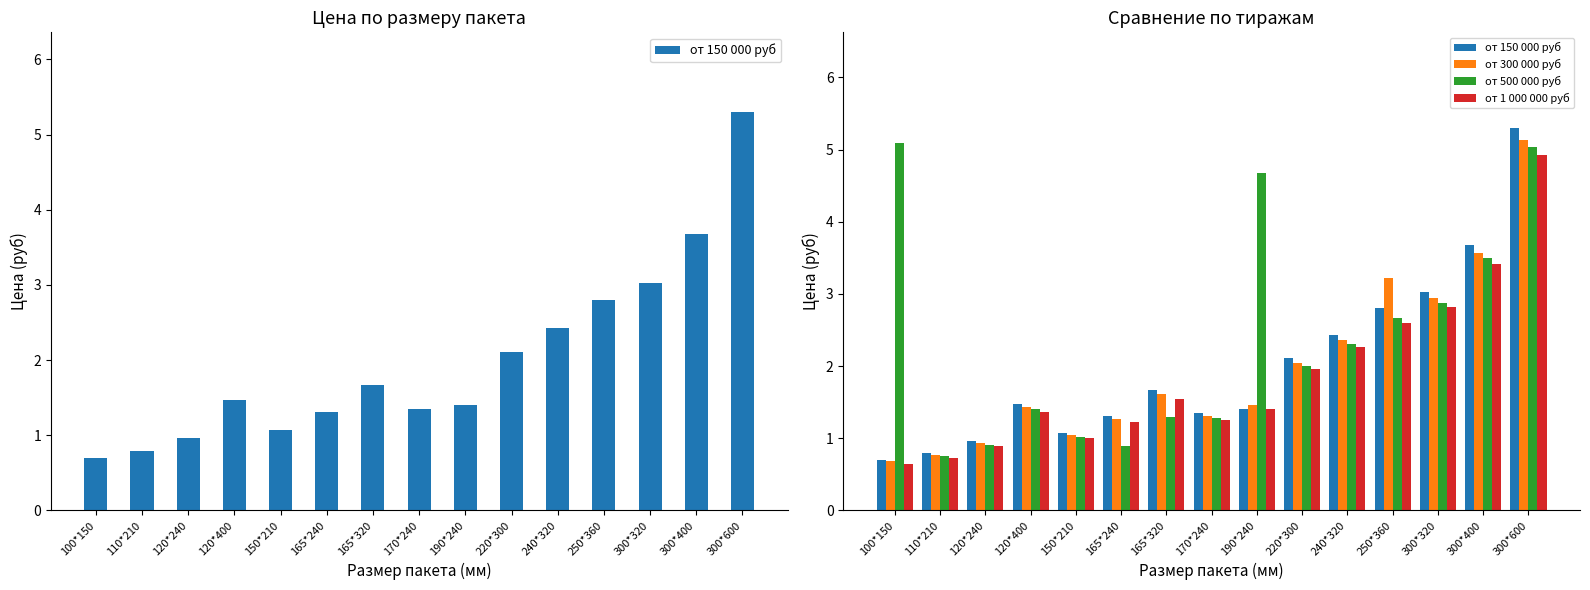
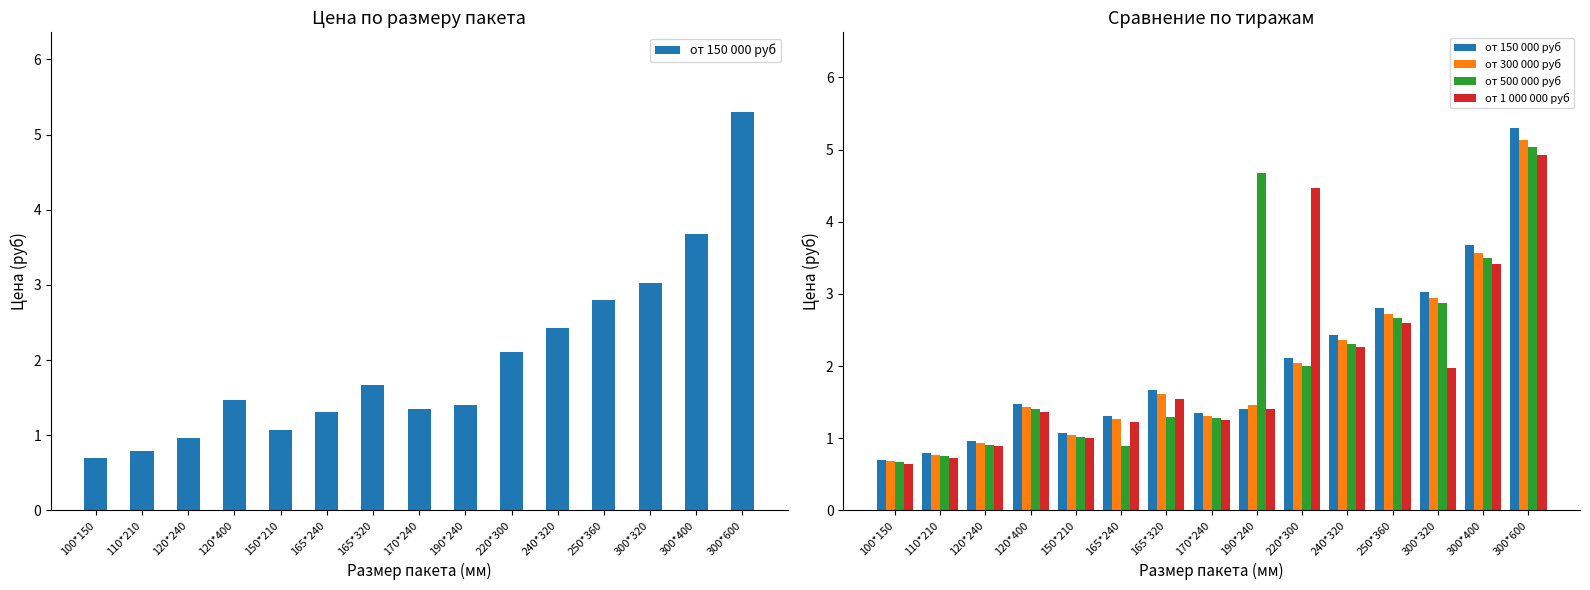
Сравнение по тиражам, от 500 000 руб, 100*150: 5.1 -> 0.7
Сравнение по тиражам, от 1 000 000 руб, 220*300: 2.0 -> 4.5
Сравнение по тиражам, от 300 000 руб, 250*360: 3.2 -> 2.7
Сравнение по тиражам, от 1 000 000 руб, 300*320: 2.8 -> 2.0
